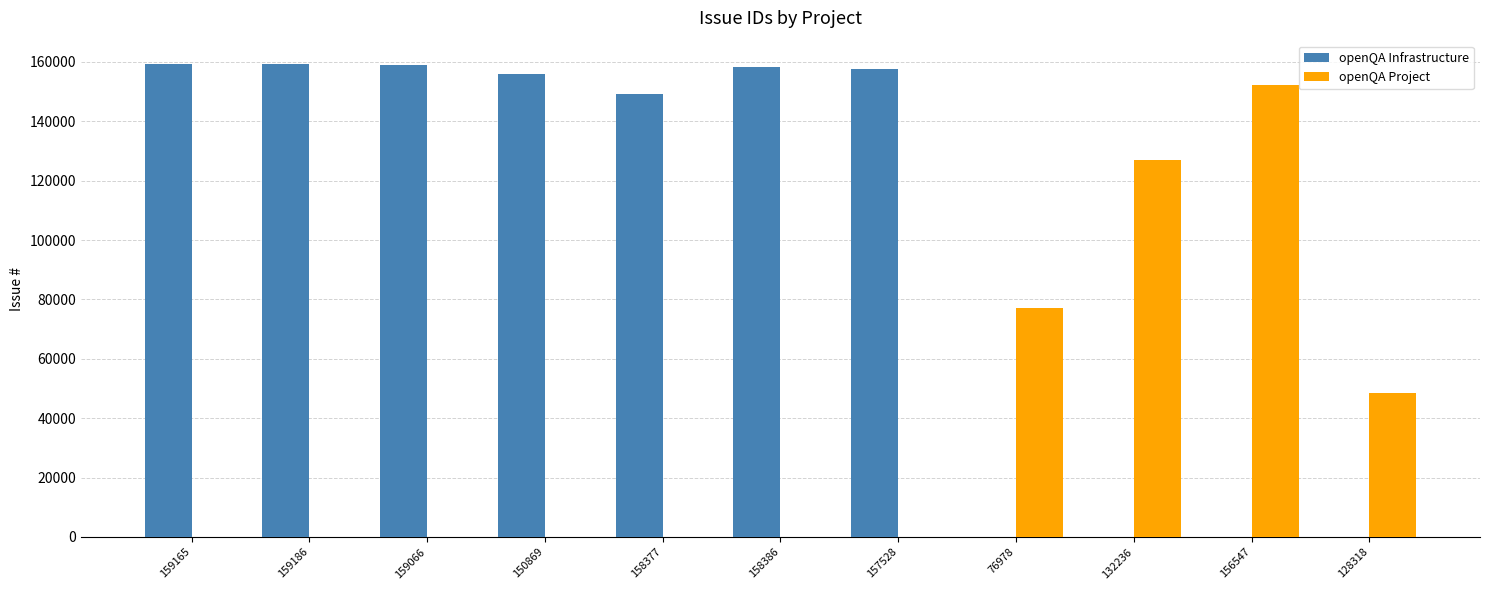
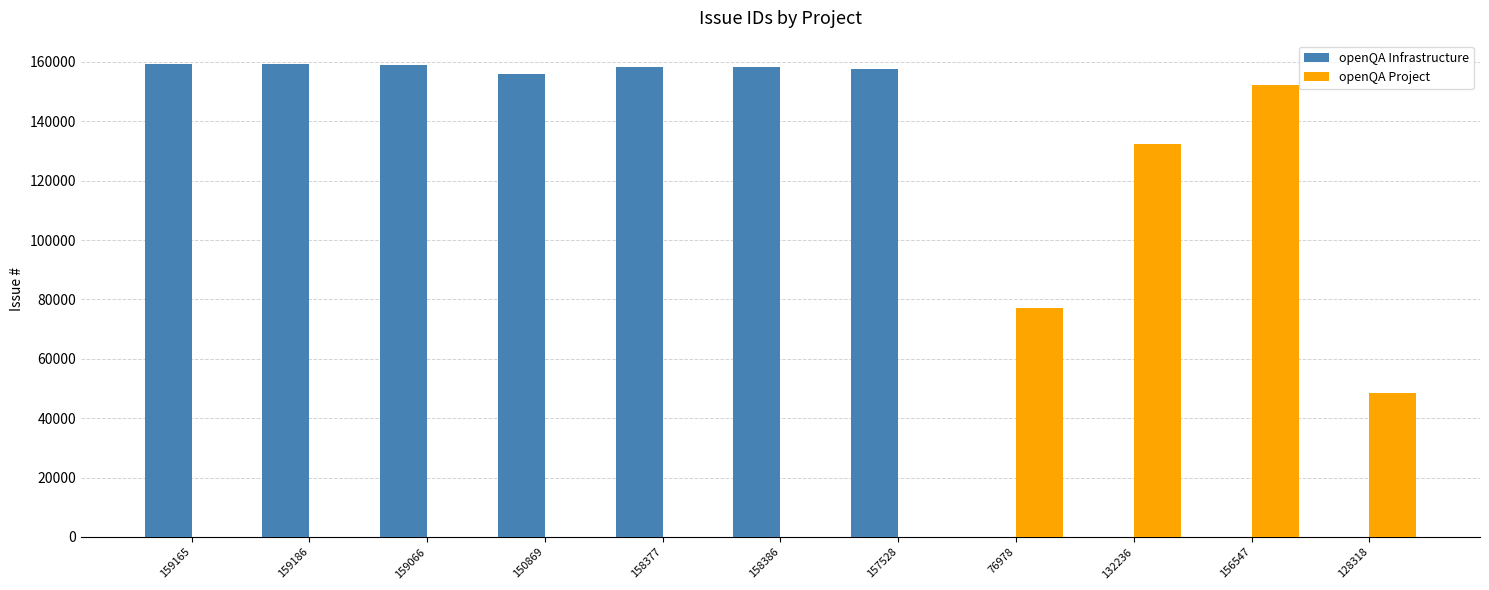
openQA Infrastructure, 158377: 149000 -> 158000
openQA Project, 132236: 127000 -> 132000
